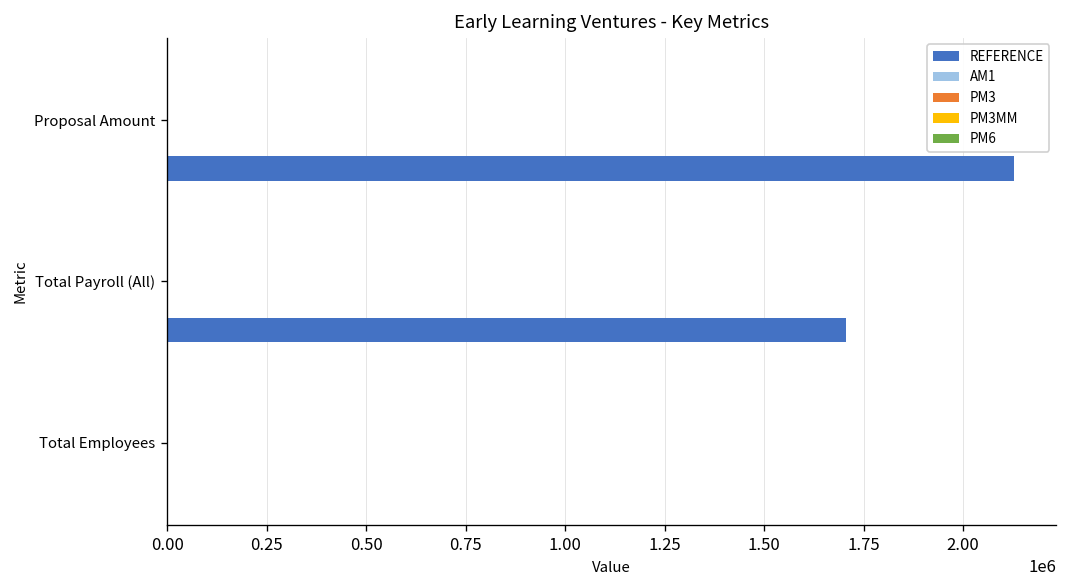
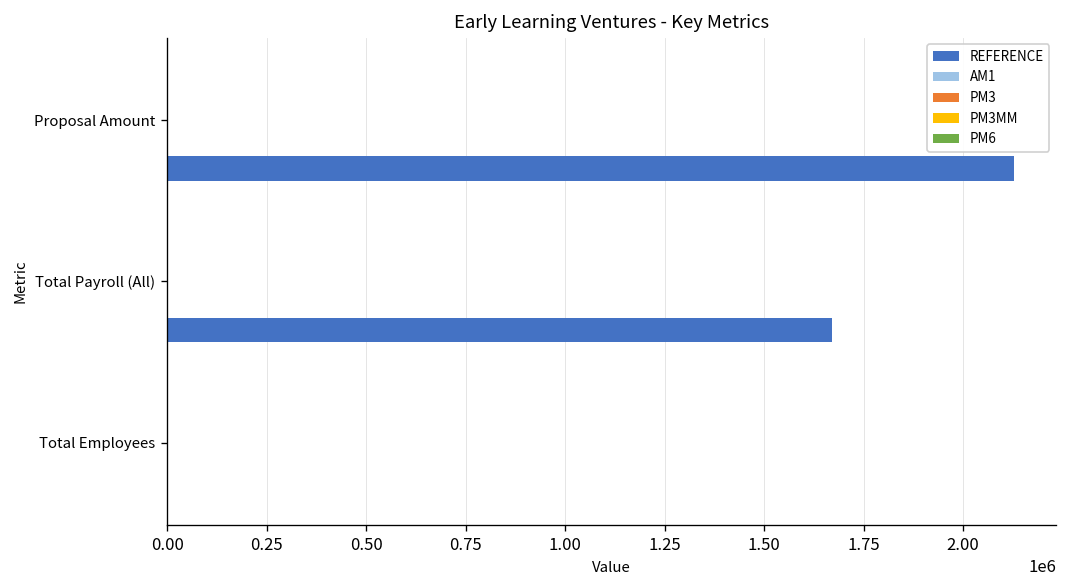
REFERENCE, Total Payroll (All): 1700000 -> 1670000
